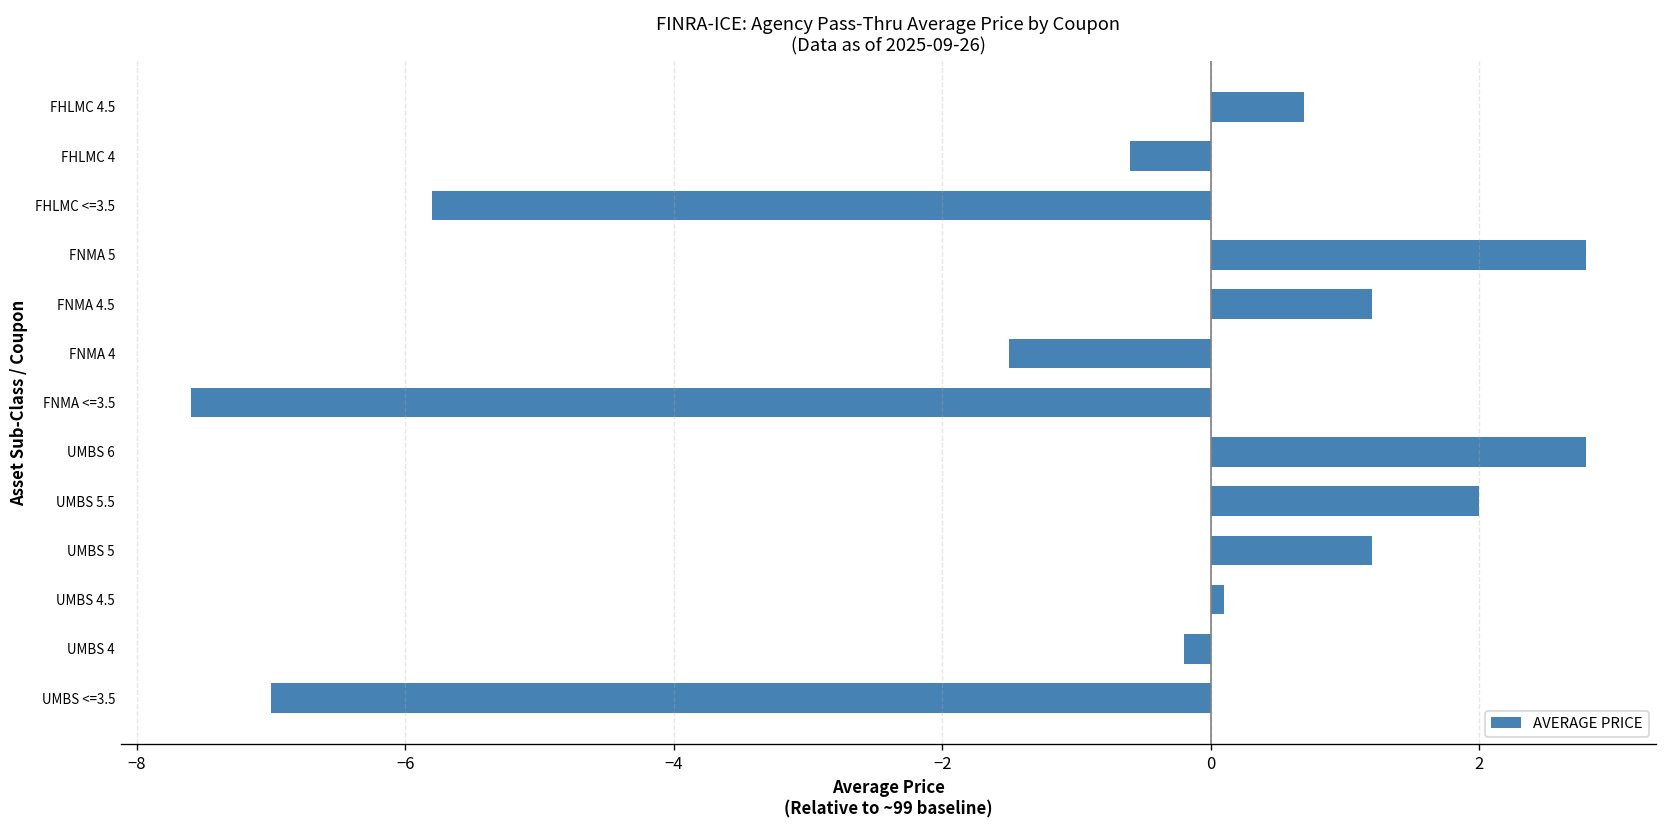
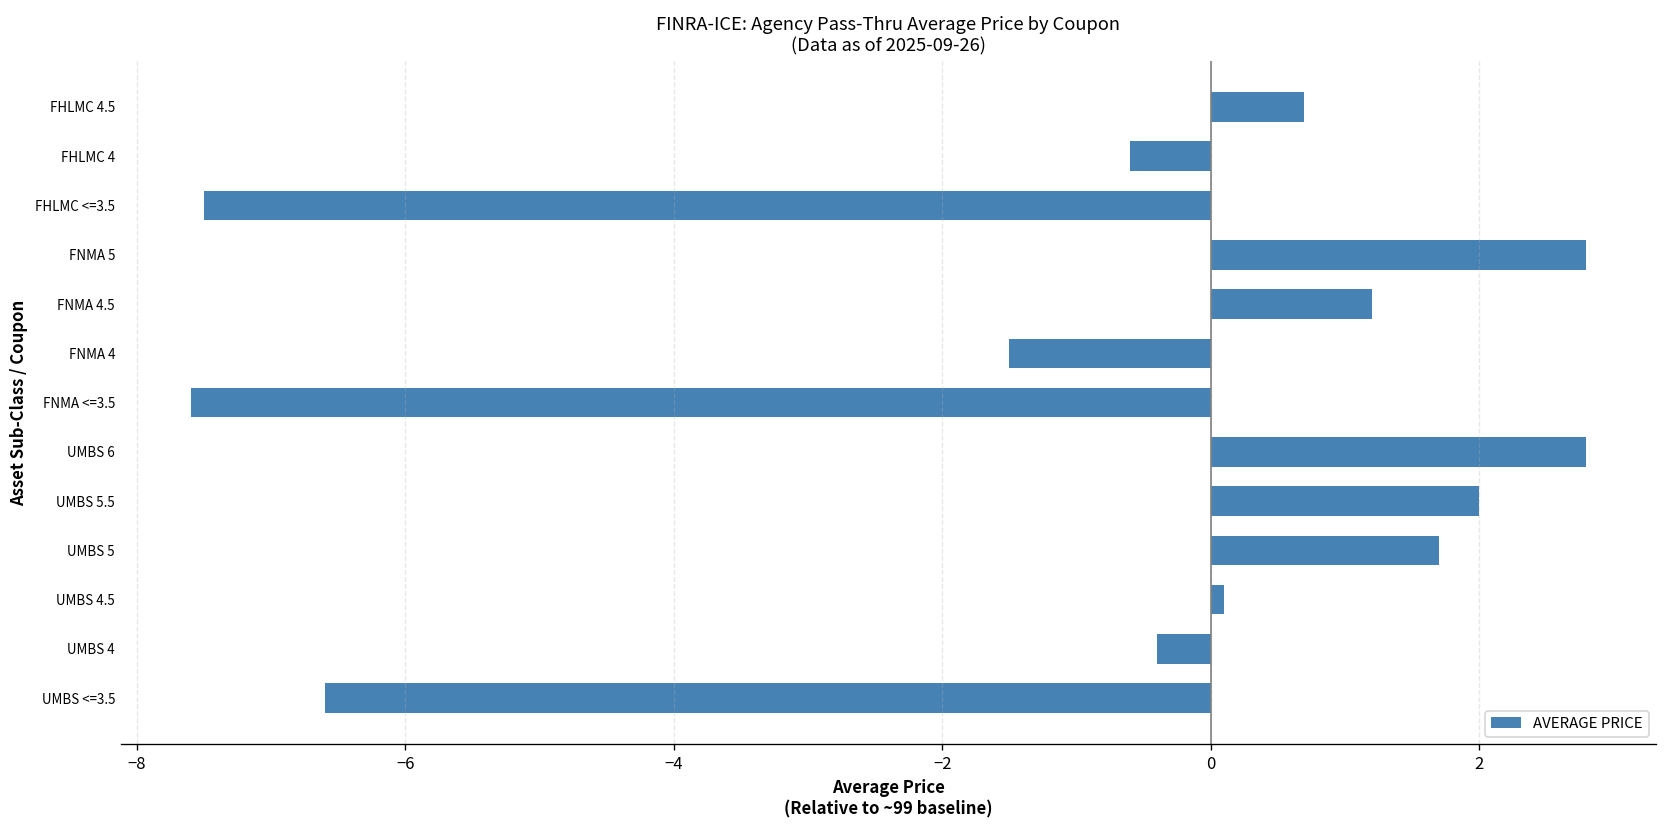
FHLMC <=3.5: -5.80 -> -7.50
UMBS 5: 1.20 -> 1.70
UMBS 4: -0.20 -> -0.40
UMBS <=3.5: -7.00 -> -6.60
